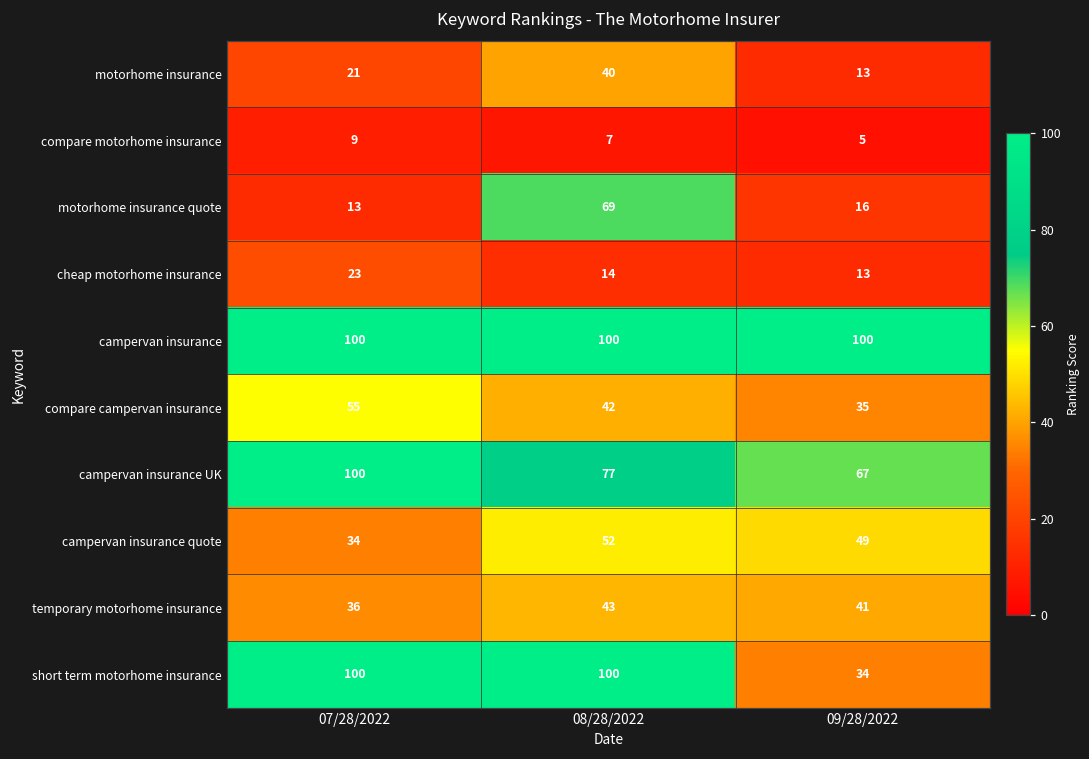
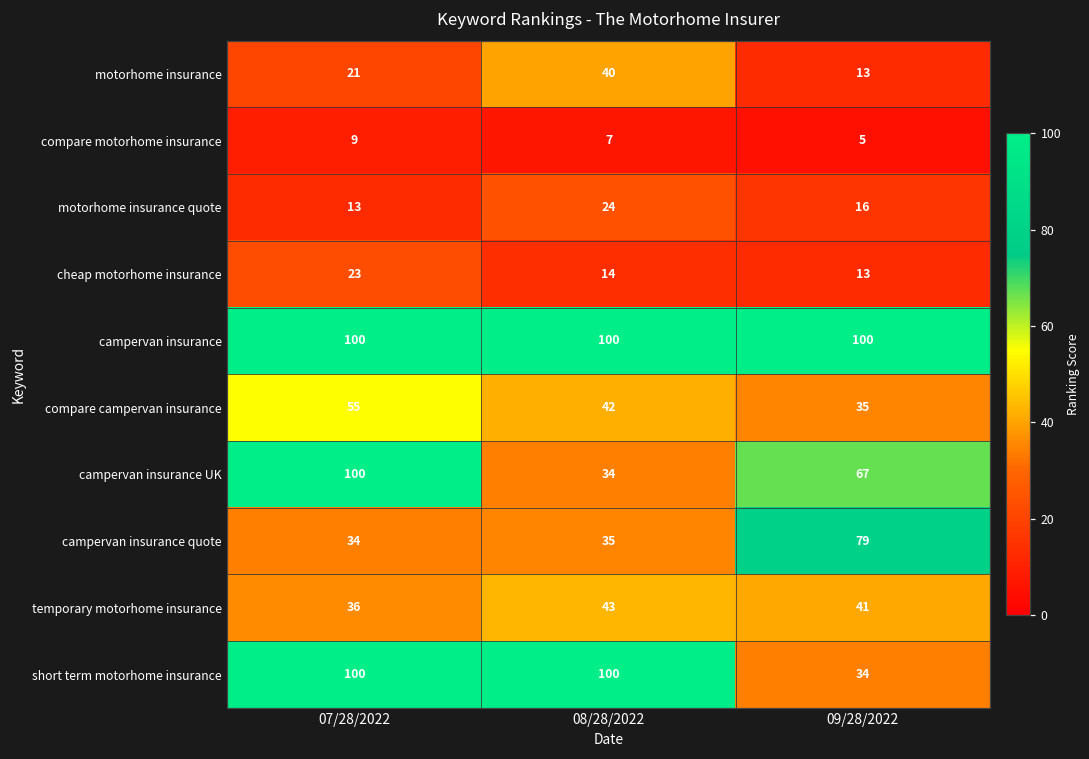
motorhome insurance quote, 08/28/2022: 69 -> 24
campervan insurance UK, 08/28/2022: 77 -> 34
campervan insurance quote, 08/28/2022: 52 -> 35
campervan insurance quote, 09/28/2022: 49 -> 79
